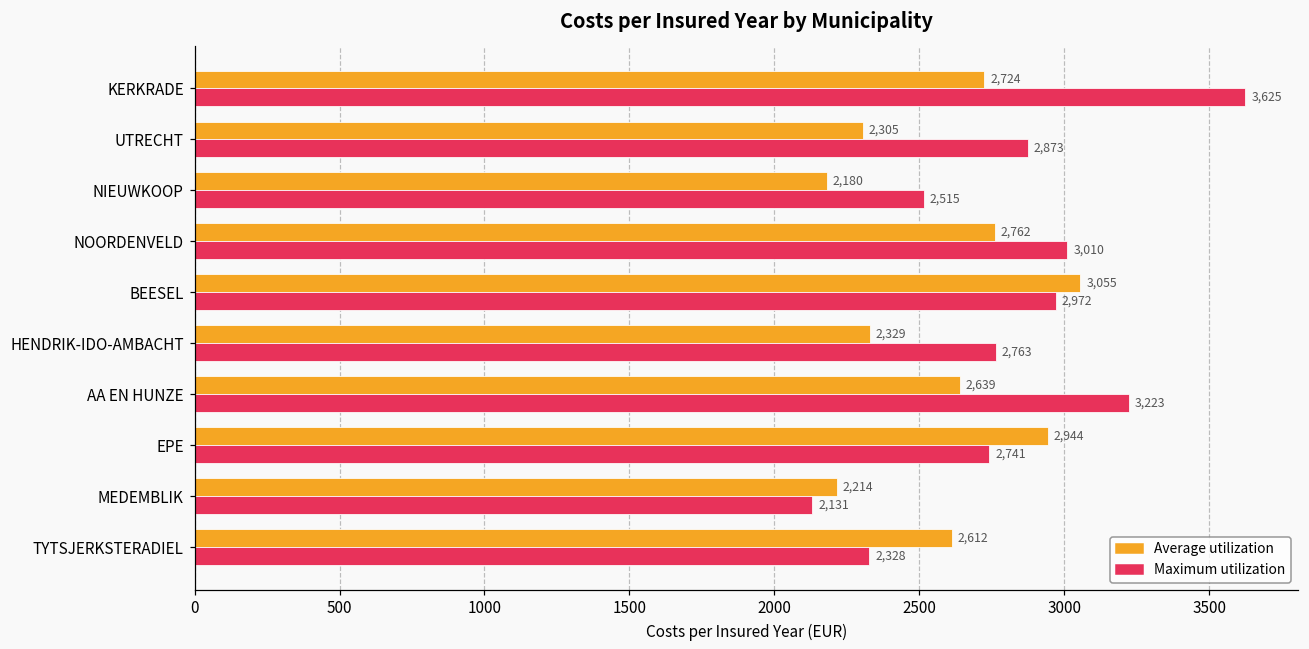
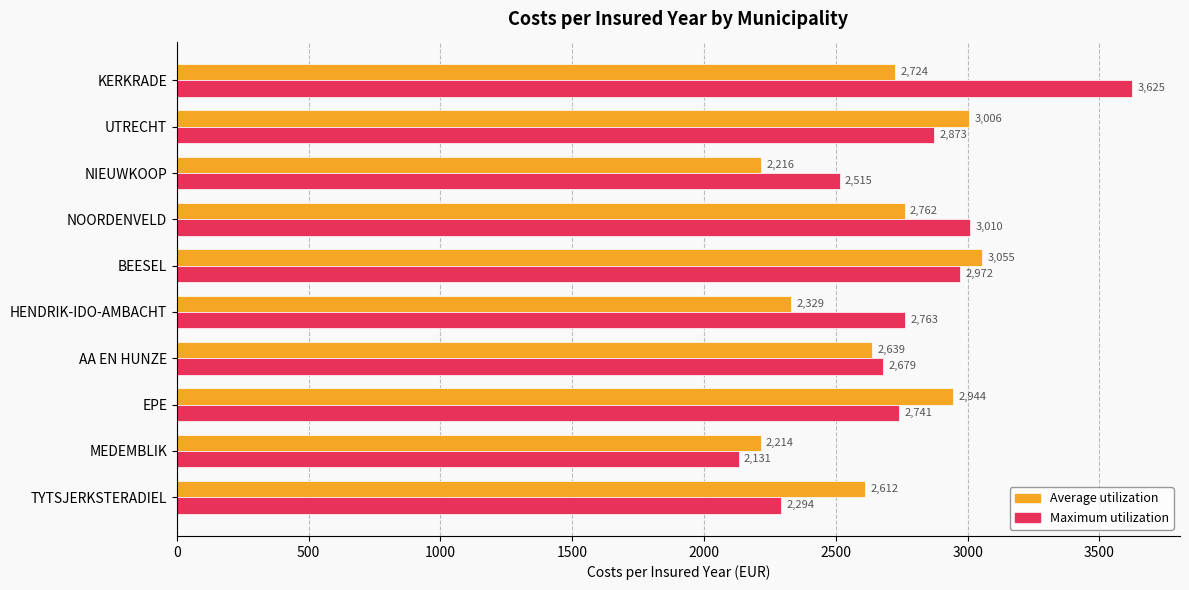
Average utilization, UTRECHT: 2,305 -> 3,006
Average utilization, NIEUWKOOP: 2,180 -> 2,216
Maximum utilization, AA EN HUNZE: 3,223 -> 2,679
Maximum utilization, TYTSJERKSTERADIEL: 2,328 -> 2,294
